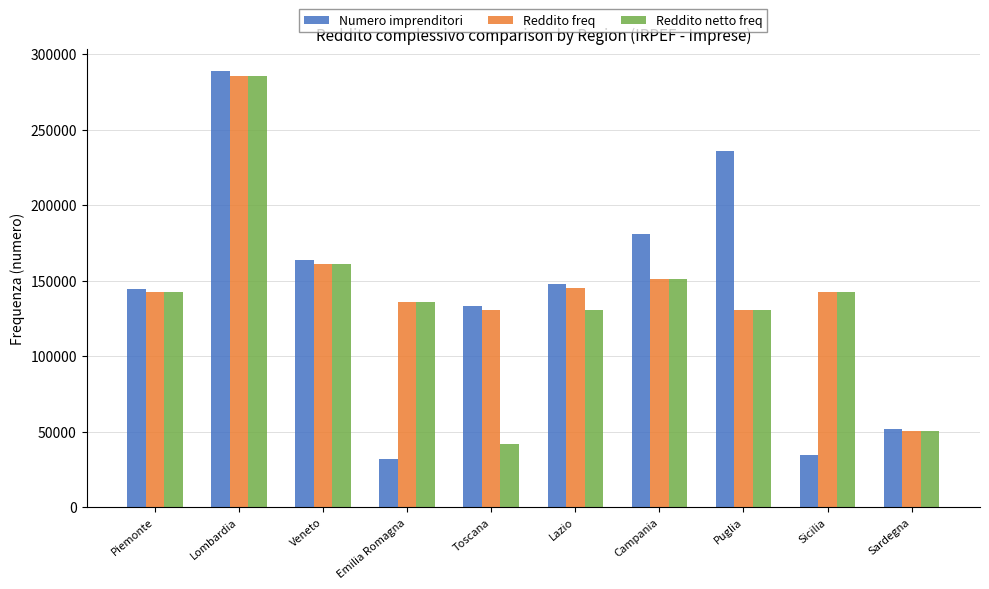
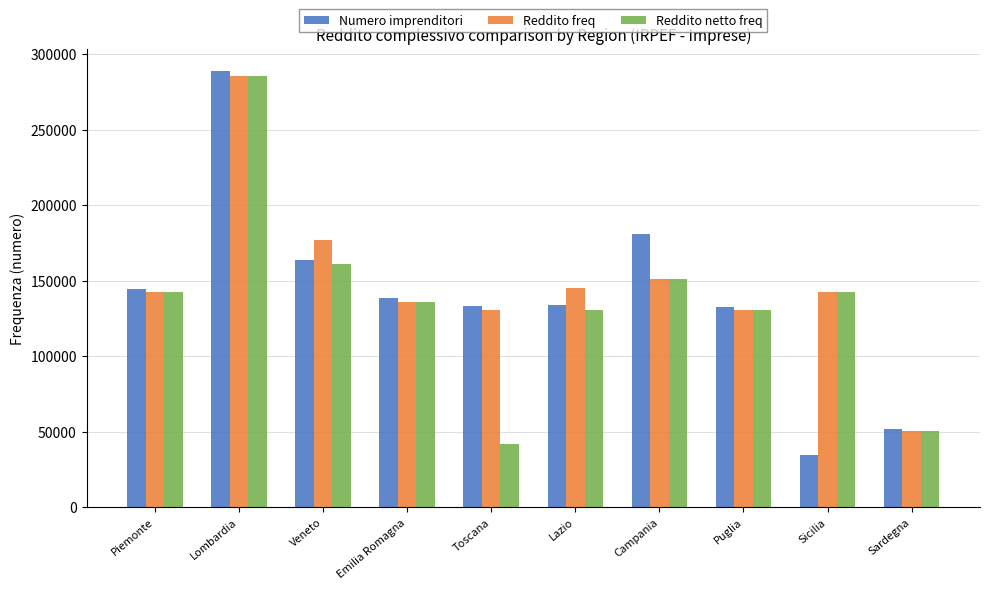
Reddito freq, Veneto: 161000 -> 177000
Numero imprenditori, Emilia Romagna: 32000 -> 138000
Numero imprenditori, Lazio: 148000 -> 134000
Numero imprenditori, Puglia: 236000 -> 133000
